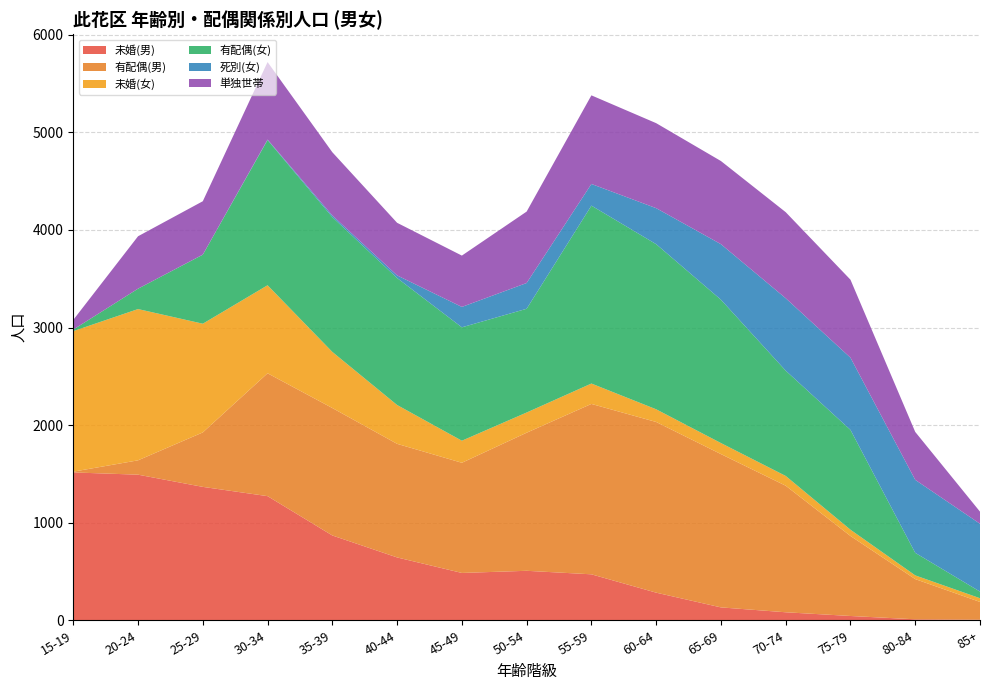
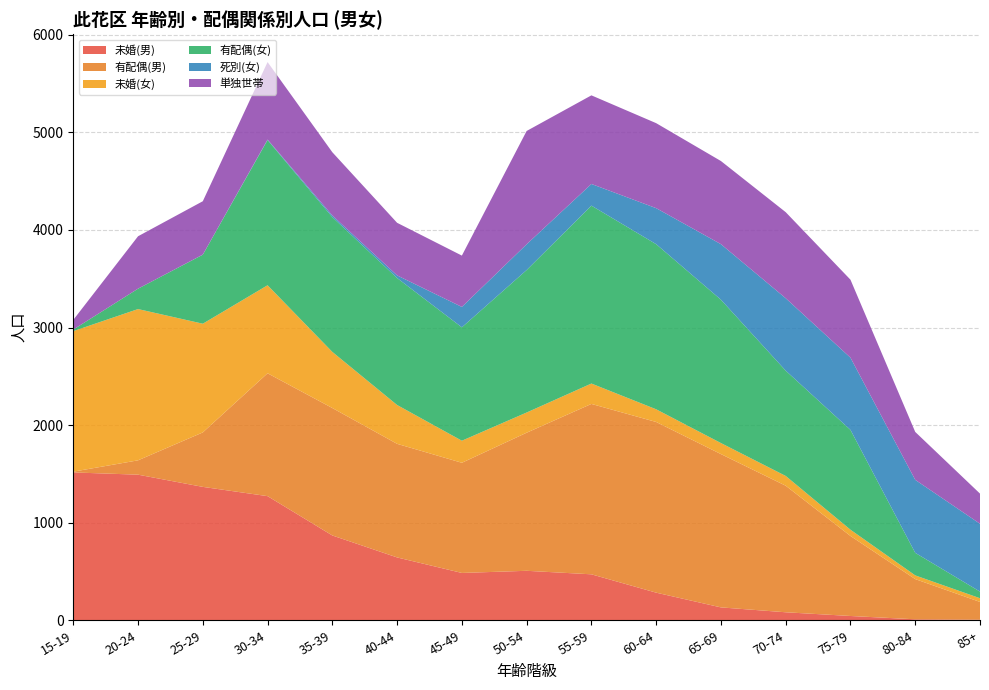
有配偶(女), 50-54: 1100 -> 1500
単独世帯, 50-54: 700 -> 1200
単独世帯, 85+: 100 -> 300
